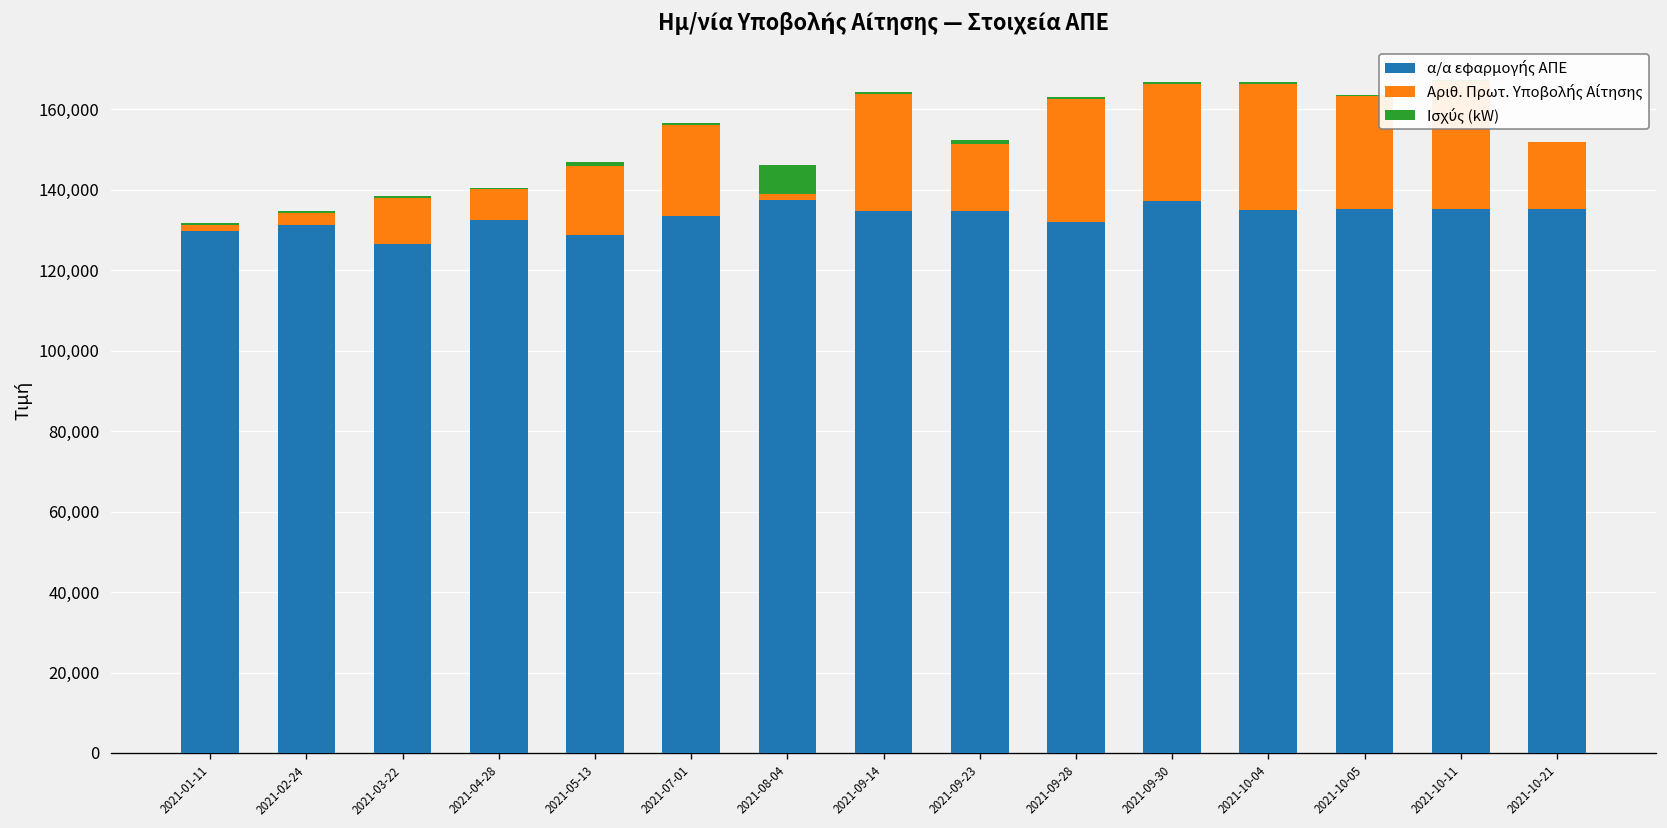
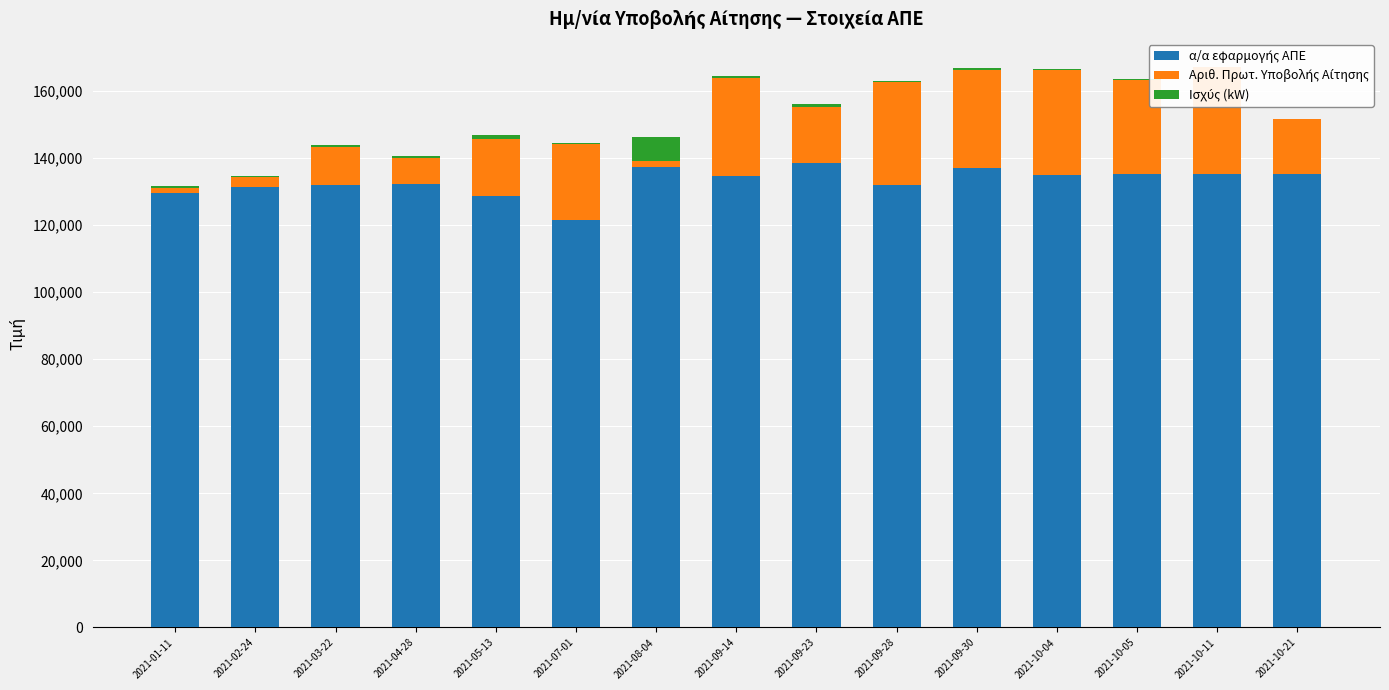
α/α εφαρμογής ΑΠΕ, 2021-03-22: 127,000 -> 132,000
α/α εφαρμογής ΑΠΕ, 2021-07-01: 134,000 -> 122,000
α/α εφαρμογής ΑΠΕ, 2021-09-23: 135,000 -> 139,000
